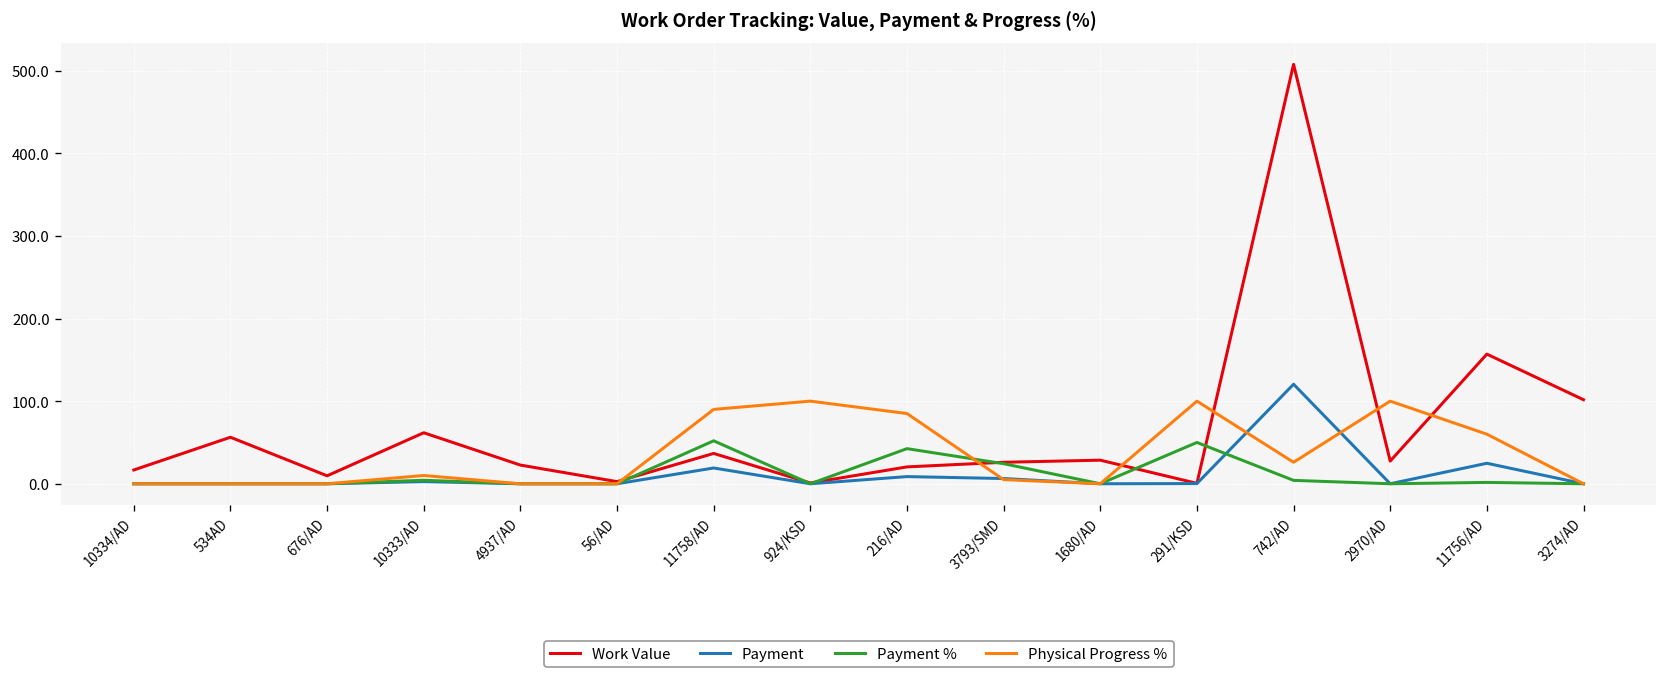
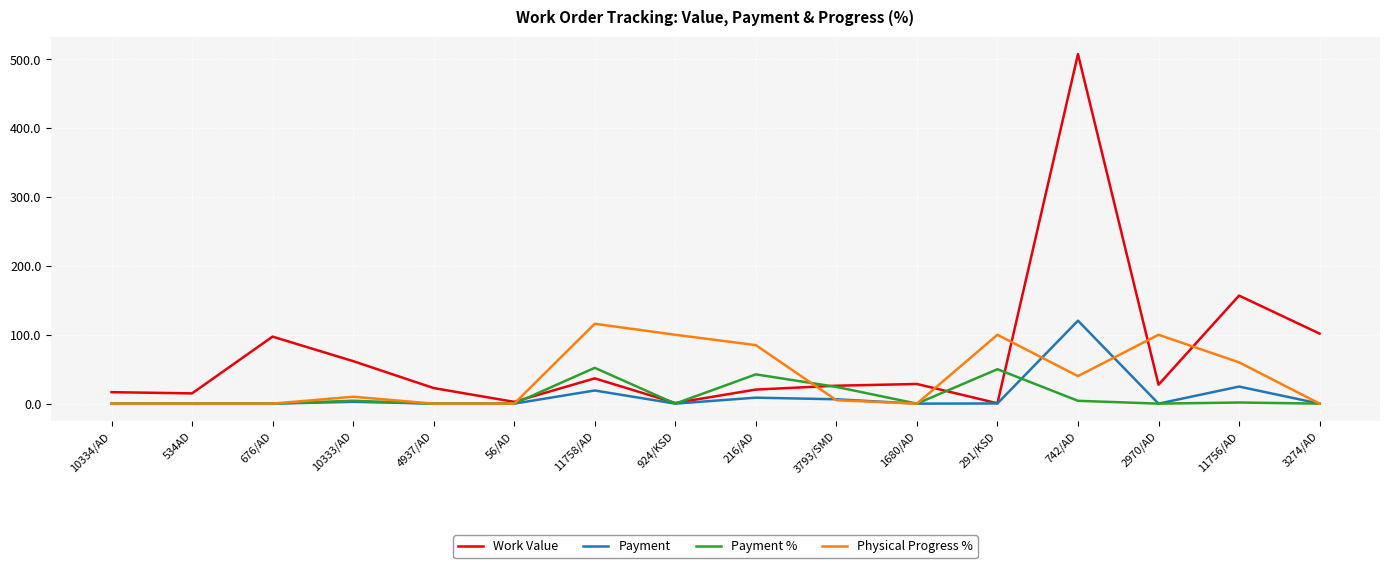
Work Value, 534AD: 60 -> 10
Work Value, 676/AD: 10 -> 100
Physical Progress %, 11758/AD: 90 -> 120
Physical Progress %, 742/AD: 30 -> 40
